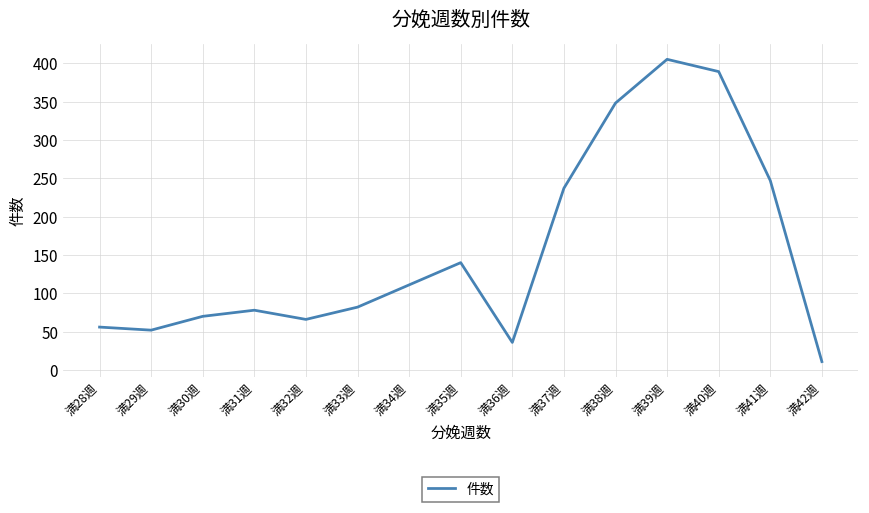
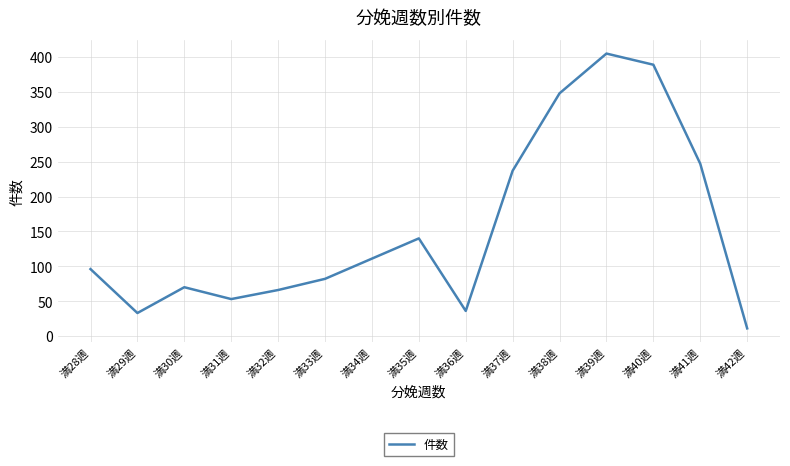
満28週: 60 -> 100
満29週: 50 -> 30
満31週: 80 -> 50
